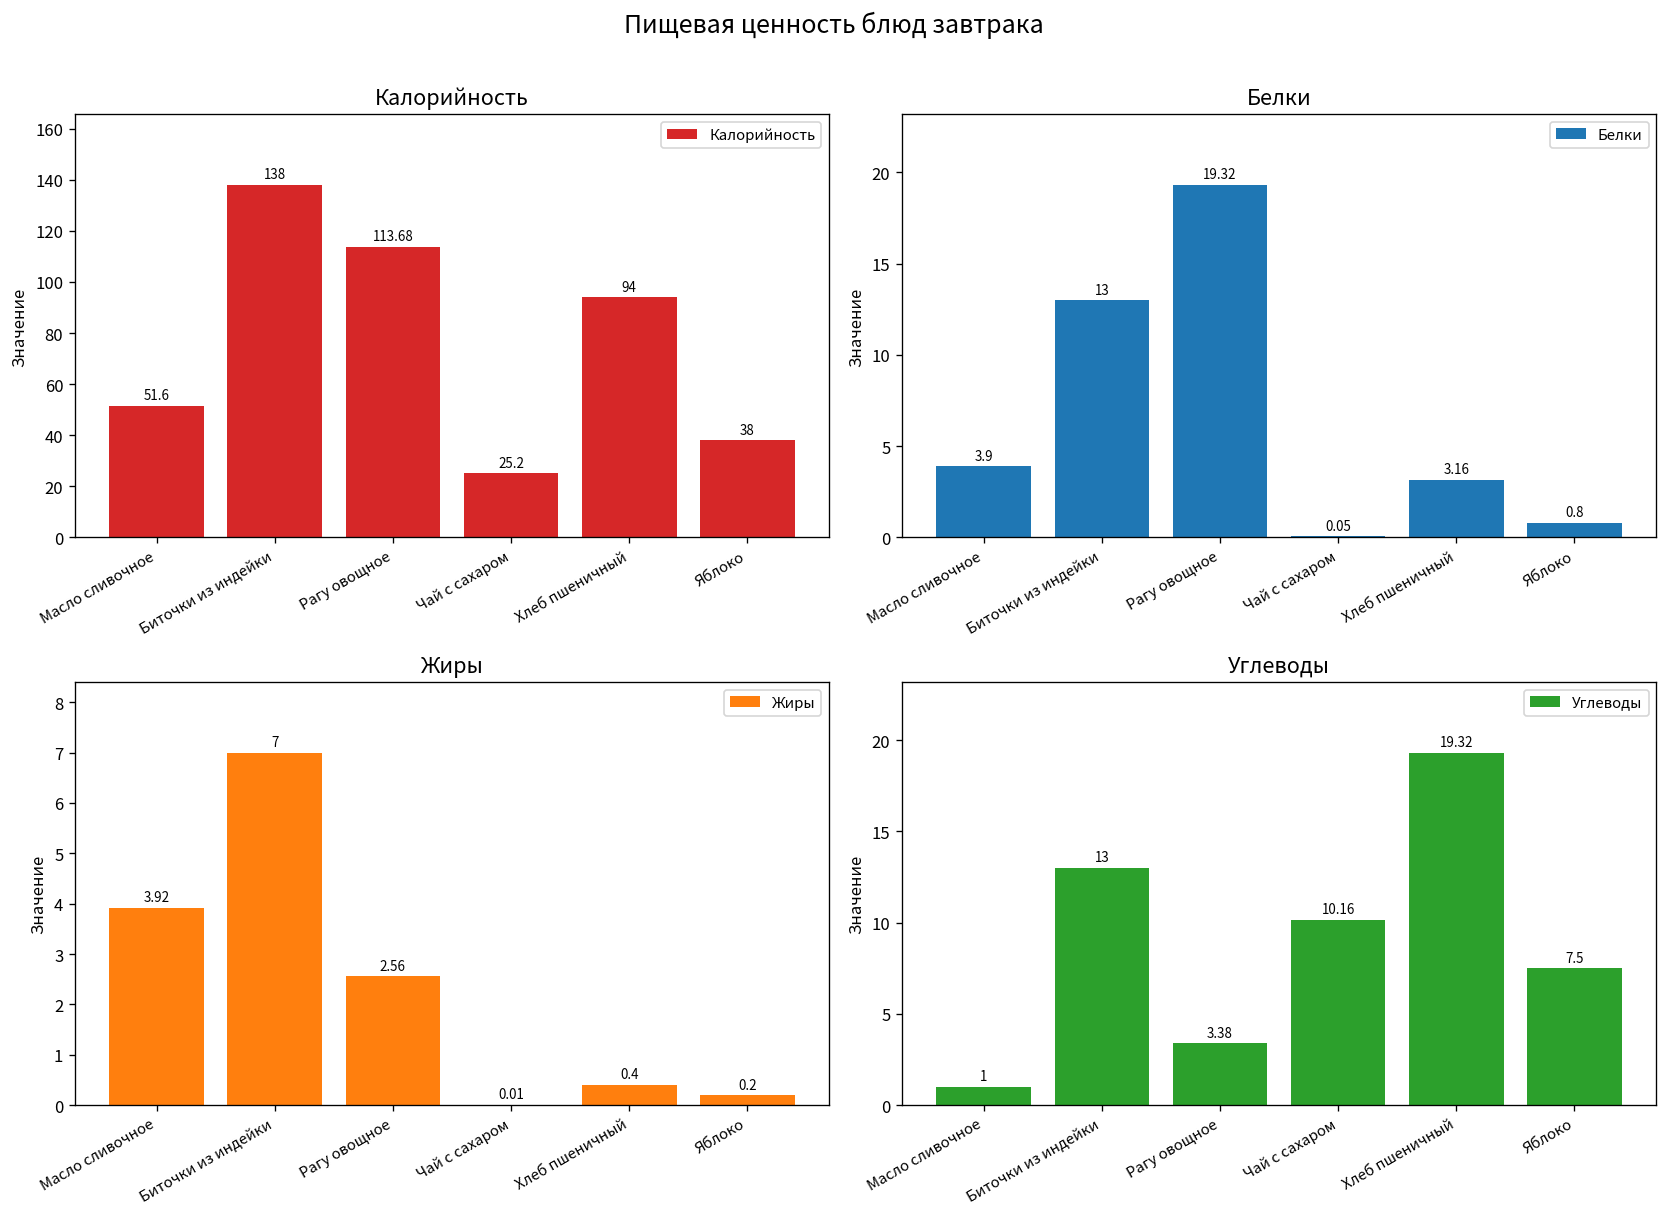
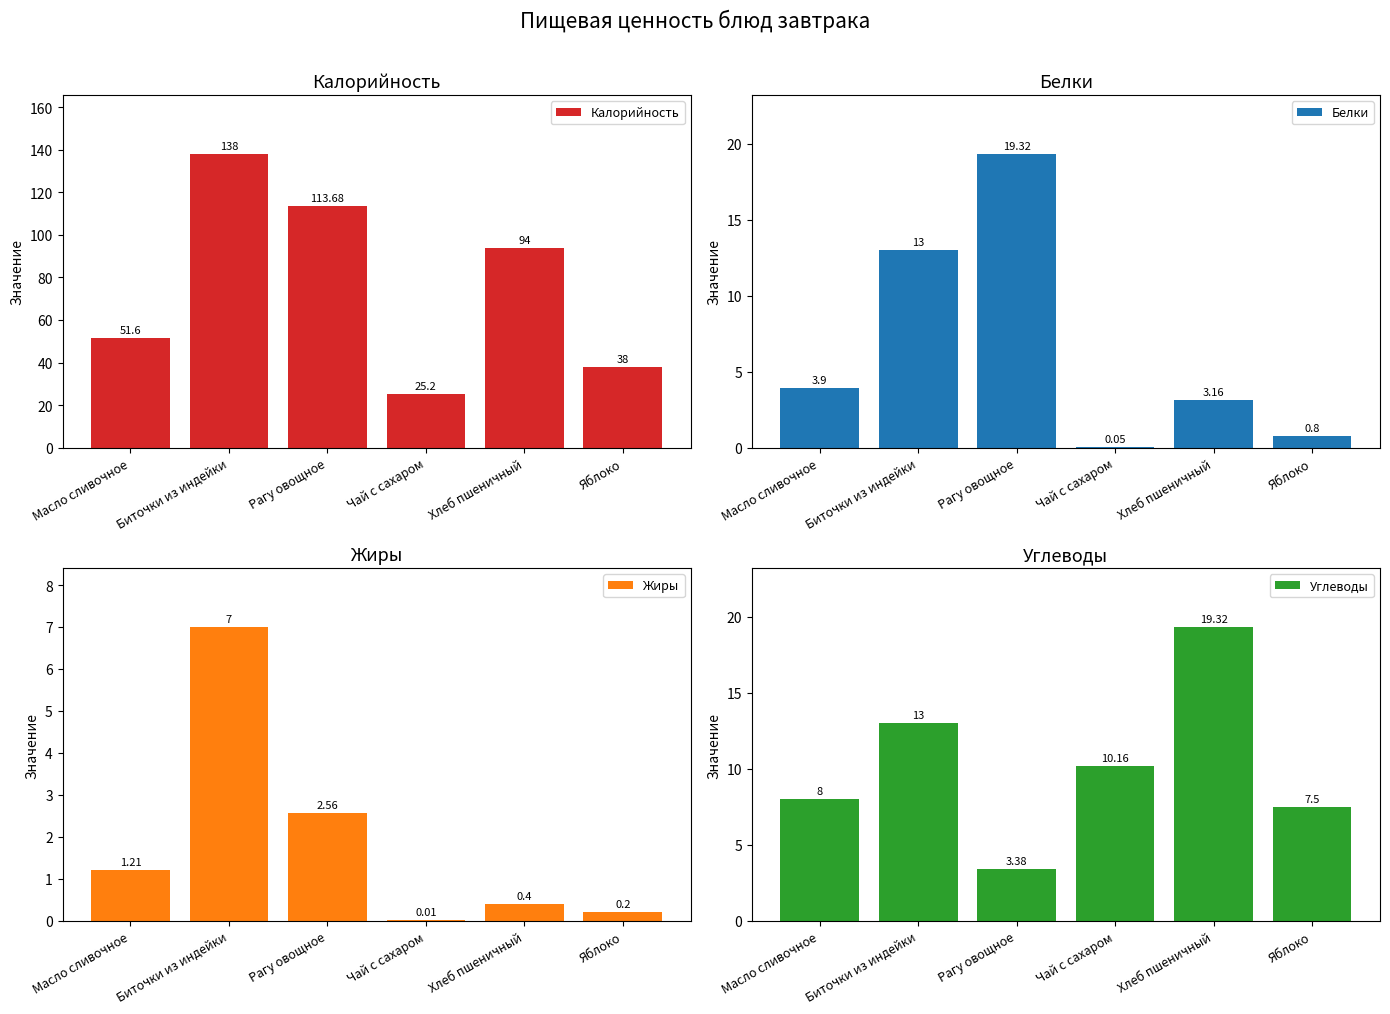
Жиры, Масло сливочное: 3.92 -> 1.21
Углеводы, Масло сливочное: 1 -> 8
